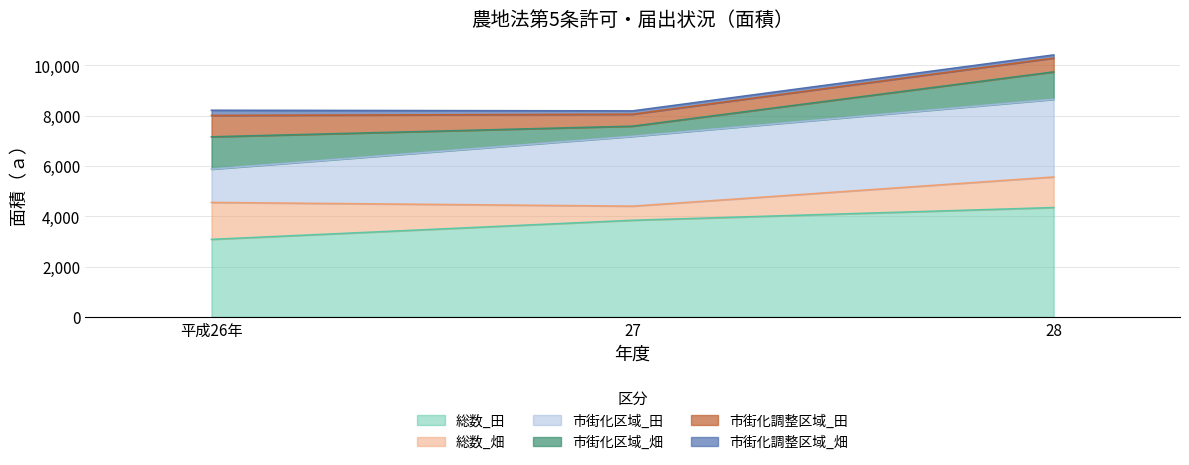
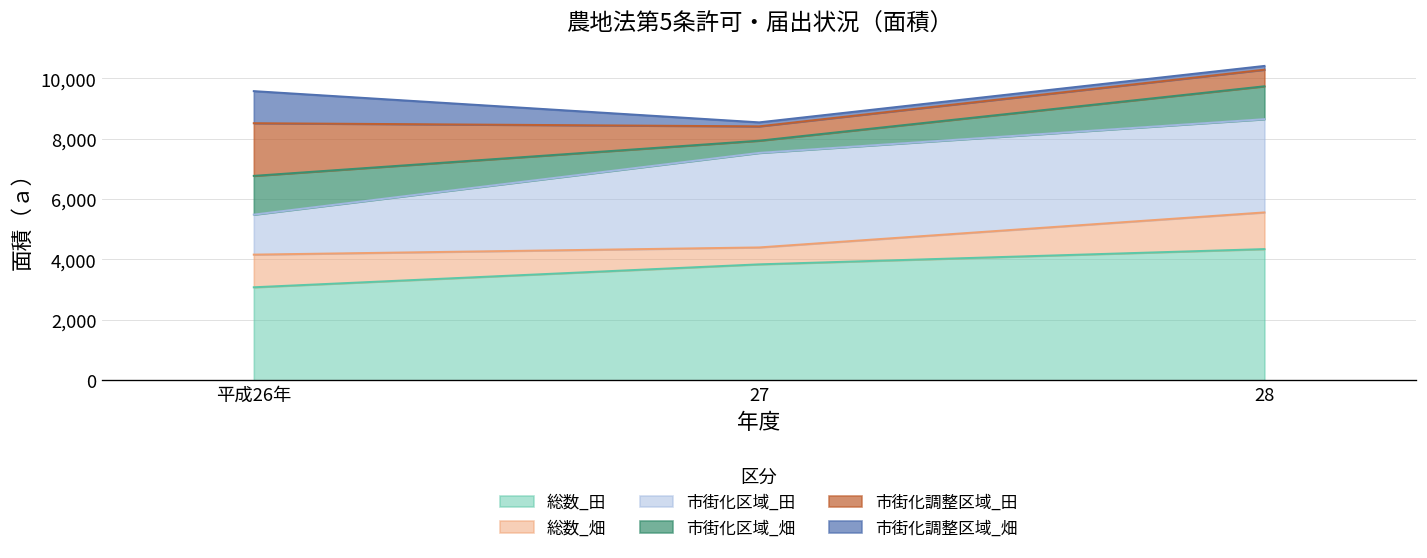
総数_畑, 平成26年: 1,500 -> 1,100
市街化調整区域_田, 平成26年: 900 -> 1,700
市街化調整区域_畑, 平成26年: 200 -> 1,100
市街化区域_田, 27: 2,800 -> 3,100
